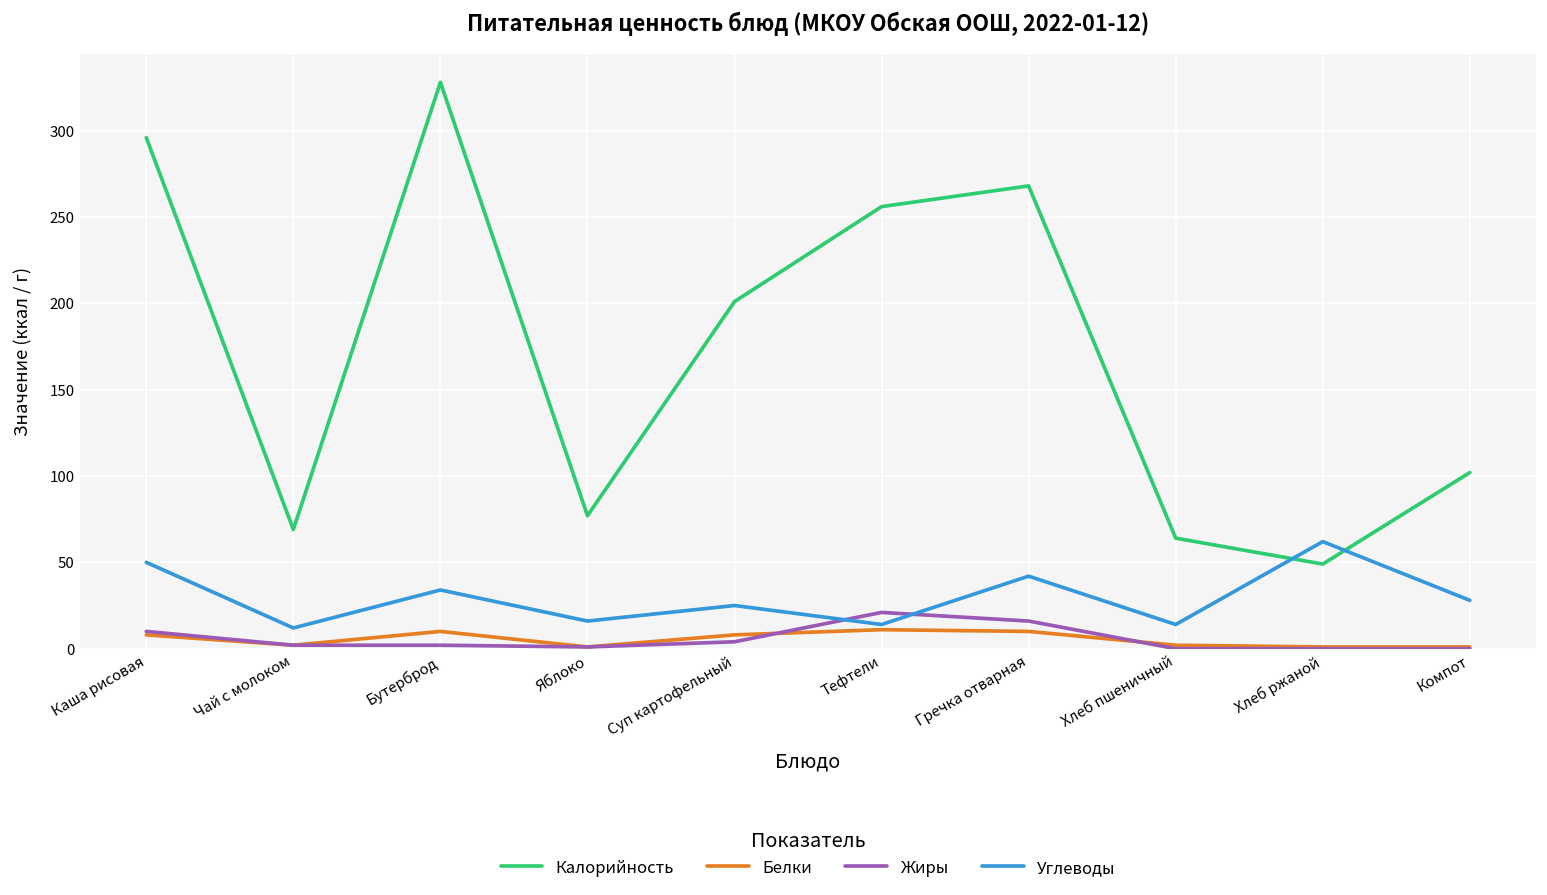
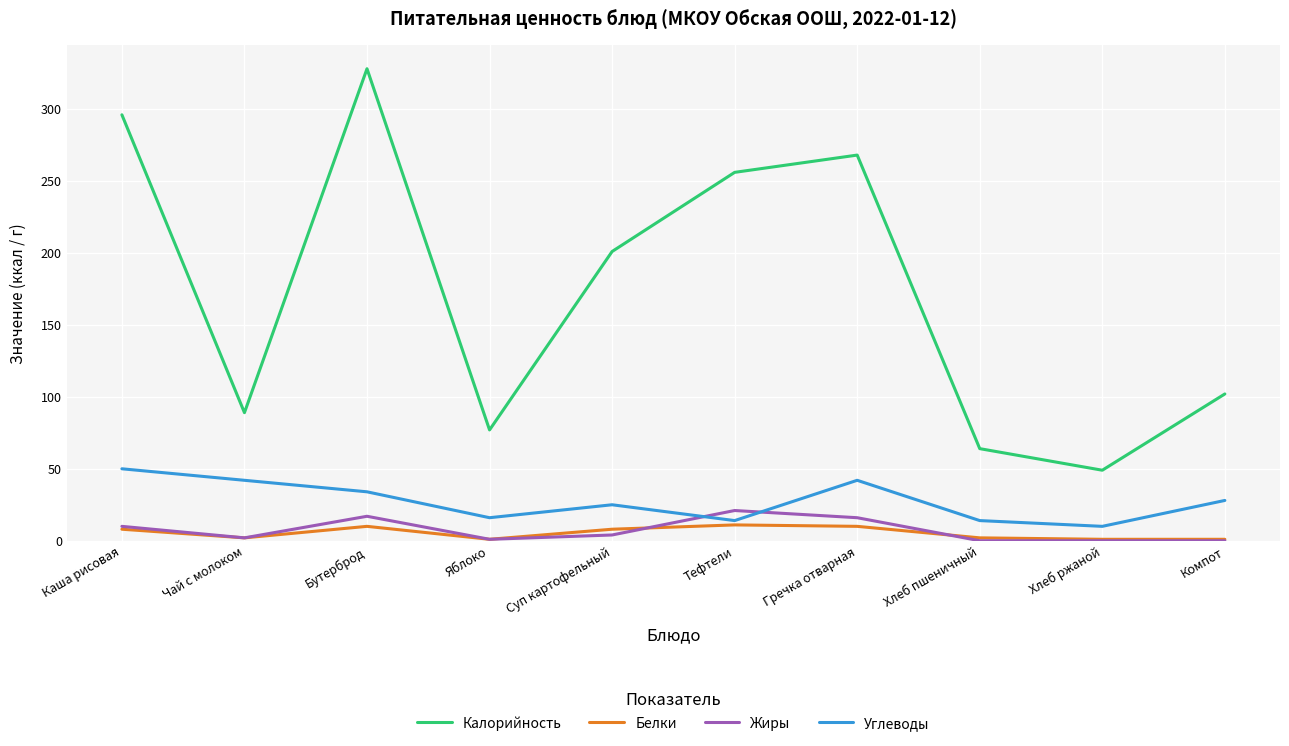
Калорийность, Чай с молоком: 69 -> 89
Углеводы, Чай с молоком: 12 -> 42
Жиры, Бутерброд: 2 -> 17
Углеводы, Хлеб ржаной: 62 -> 10
